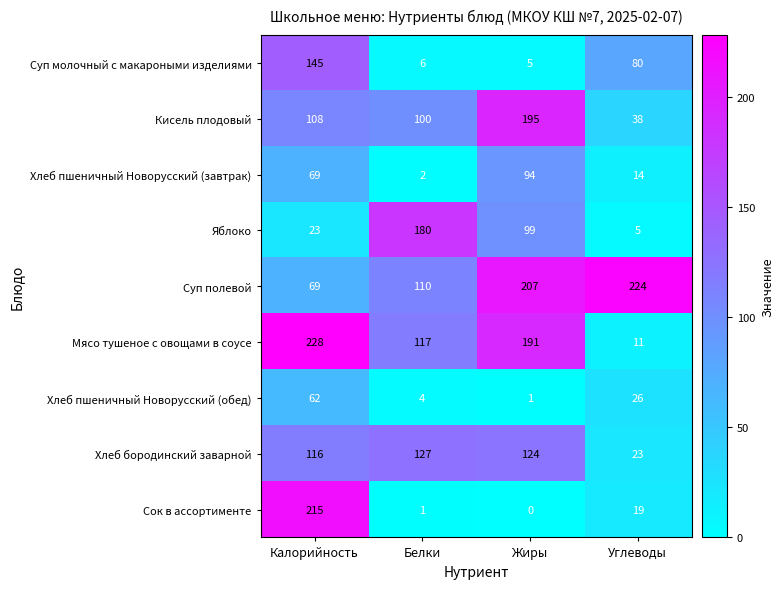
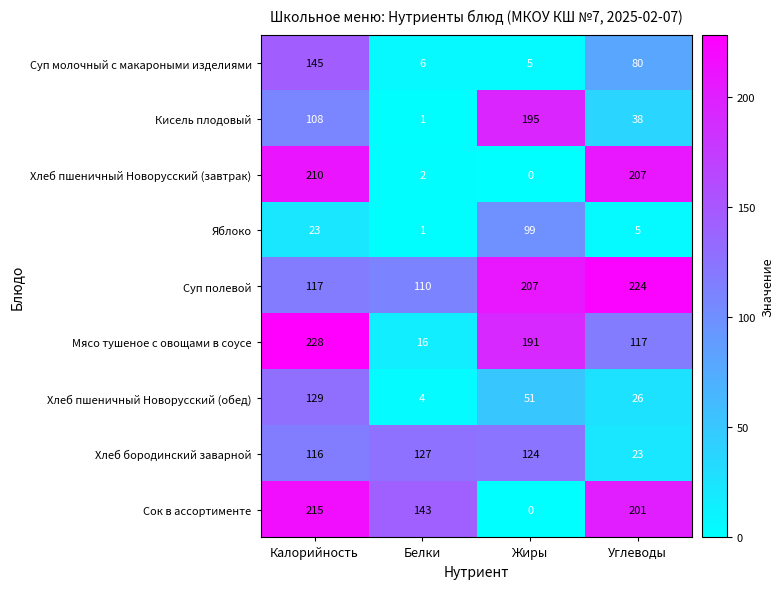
Кисель плодовый, Белки: 100 -> 1
Хлеб пшеничный Новорусский (завтрак), Калорийность: 69 -> 210
Хлеб пшеничный Новорусский (завтрак), Жиры: 94 -> 0
Хлеб пшеничный Новорусский (завтрак), Углеводы: 14 -> 207
Яблоко, Белки: 180 -> 1
Суп полевой, Калорийность: 69 -> 117
Мясо тушеное с овощами в соусе, Белки: 117 -> 16
Мясо тушеное с овощами в соусе, Углеводы: 11 -> 117
Хлеб пшеничный Новорусский (обед), Калорийность: 62 -> 129
Хлеб пшеничный Новорусский (обед), Жиры: 1 -> 51
Сок в ассортименте, Белки: 1 -> 143
Сок в ассортименте, Углеводы: 19 -> 201
